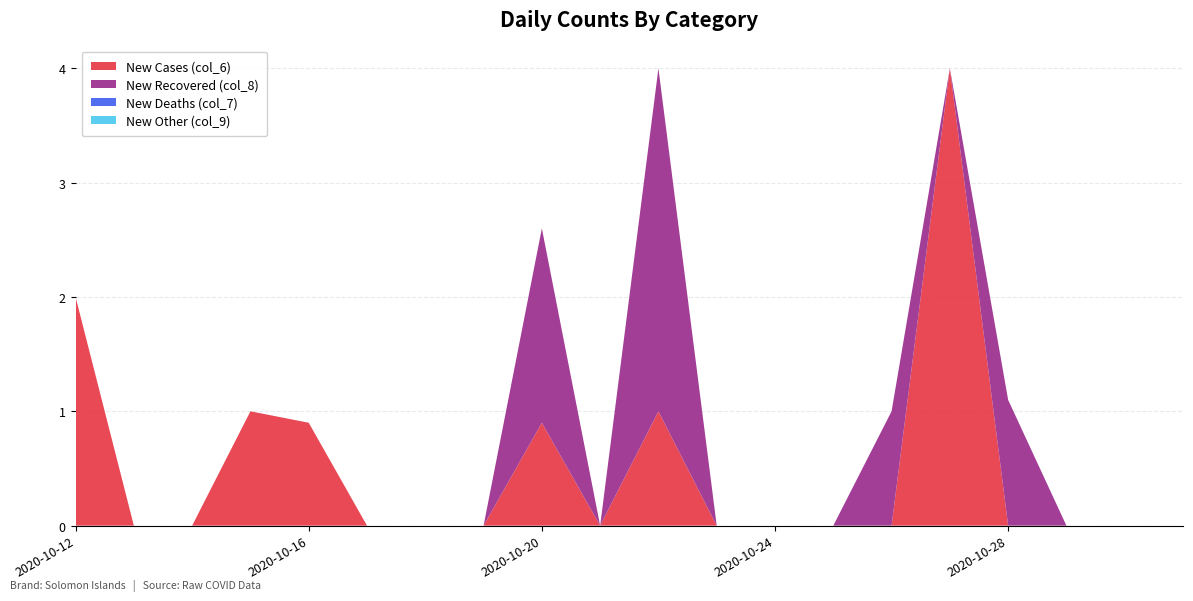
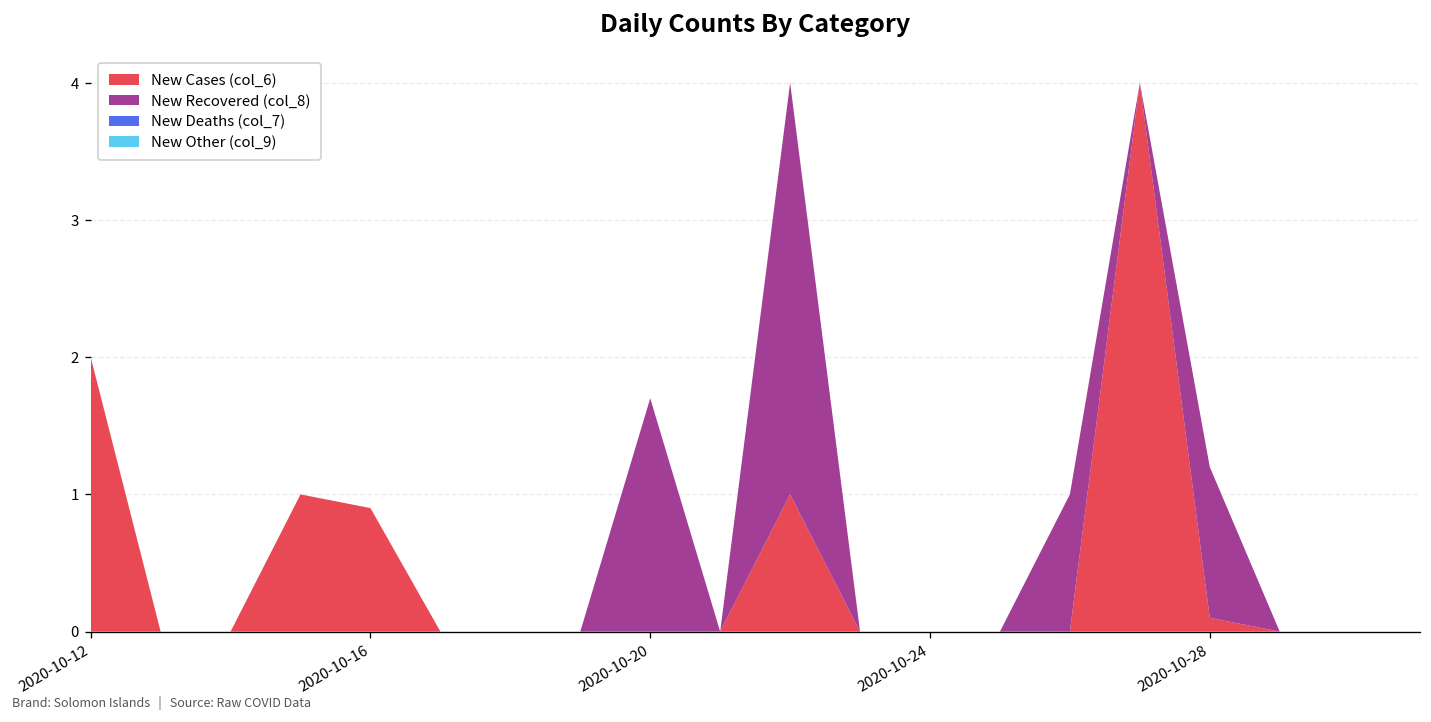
New Cases (col_6), 2020-10-20: 0.9 -> 0.0
New Cases (col_6), 2020-10-28: 0.0 -> 0.1
